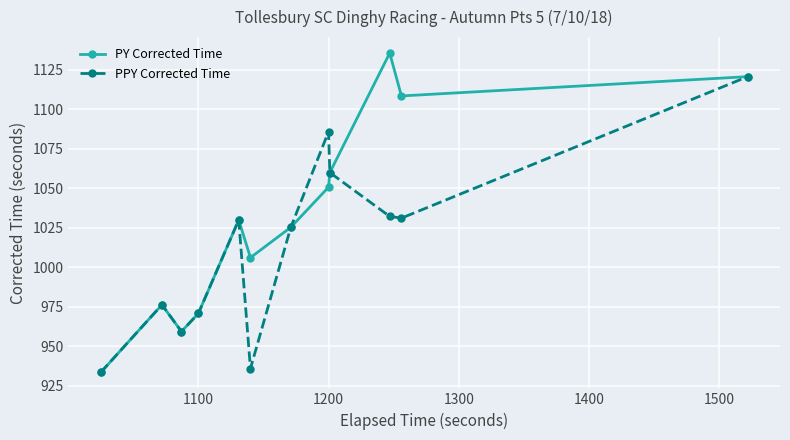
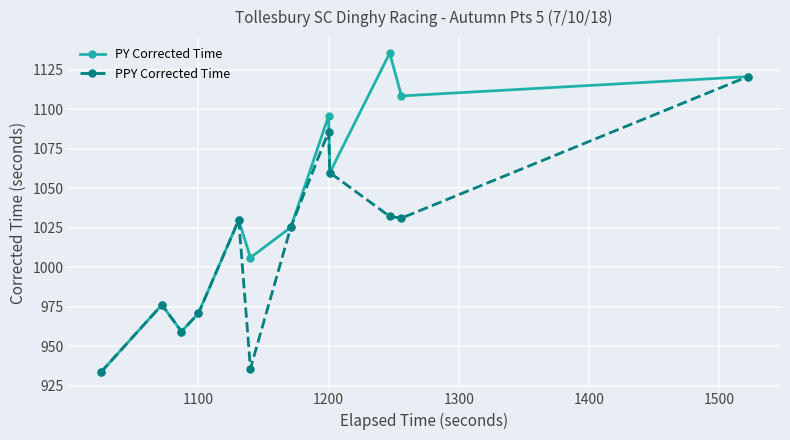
PY Corrected Time, 1200: 1051 -> 1096
